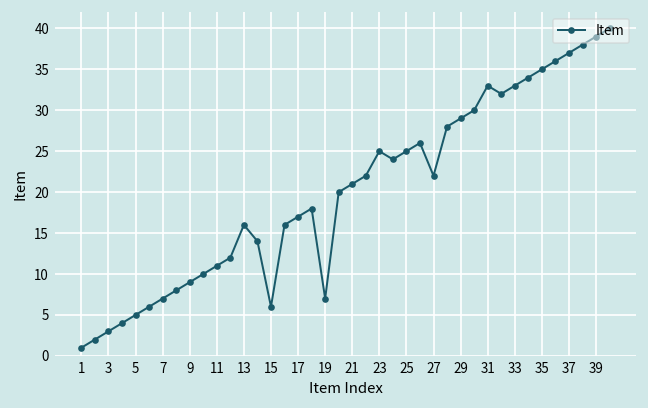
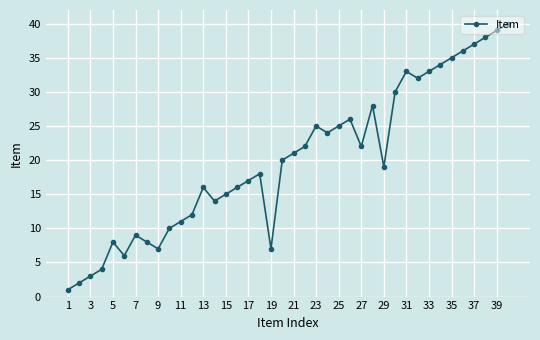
5: 5 -> 8
7: 7 -> 9
9: 9 -> 7
15: 6 -> 15
29: 29 -> 19
